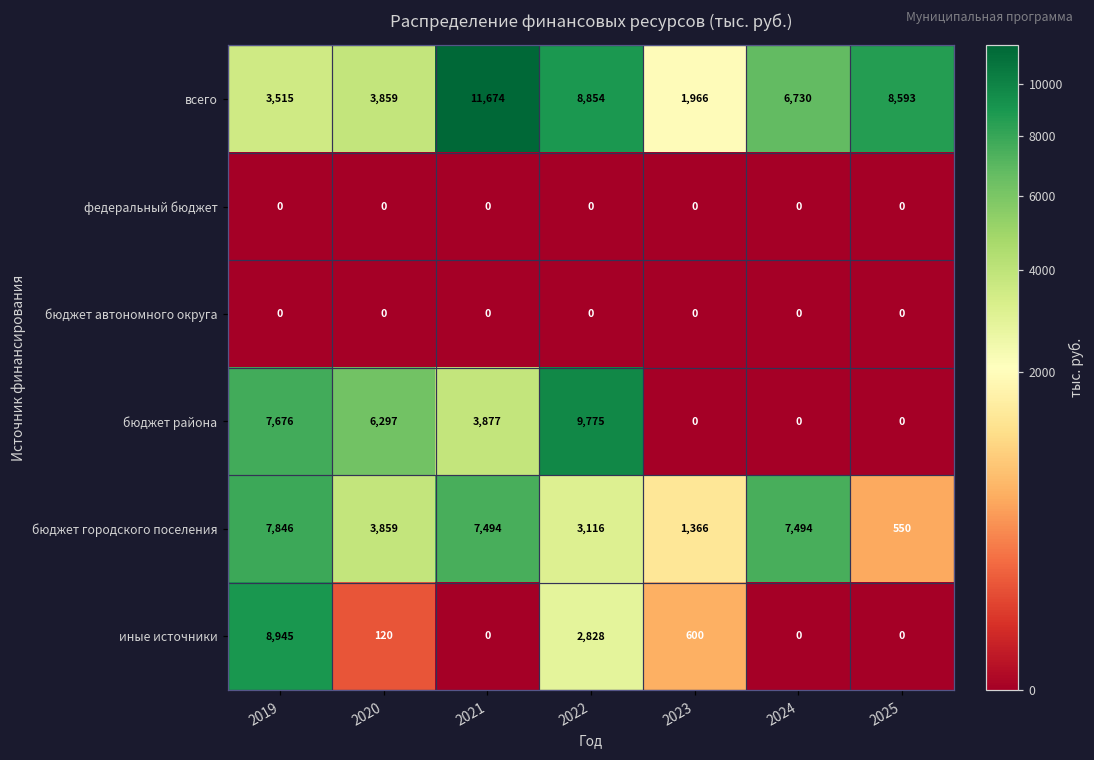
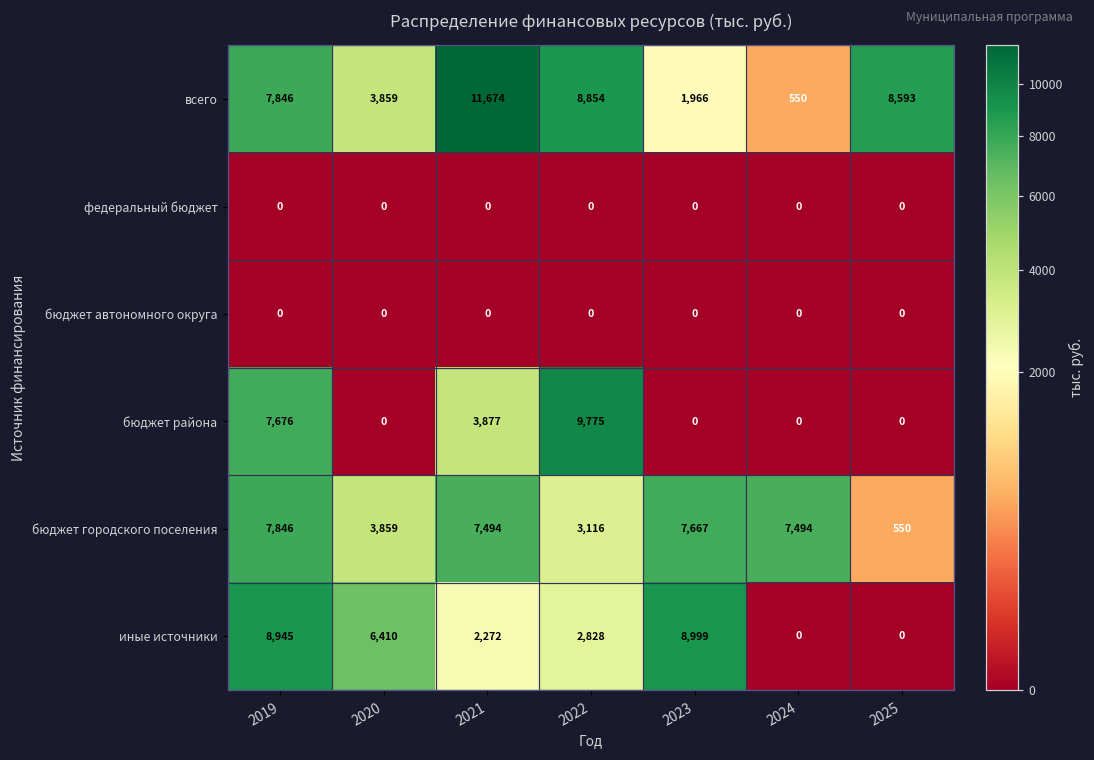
всего, 2019: 3,515 -> 7,846
всего, 2024: 6,730 -> 550
бюджет района, 2020: 6,297 -> 0
бюджет городского поселения, 2023: 1,366 -> 7,667
иные источники, 2020: 120 -> 6,410
иные источники, 2021: 0 -> 2,272
иные источники, 2023: 600 -> 8,999
